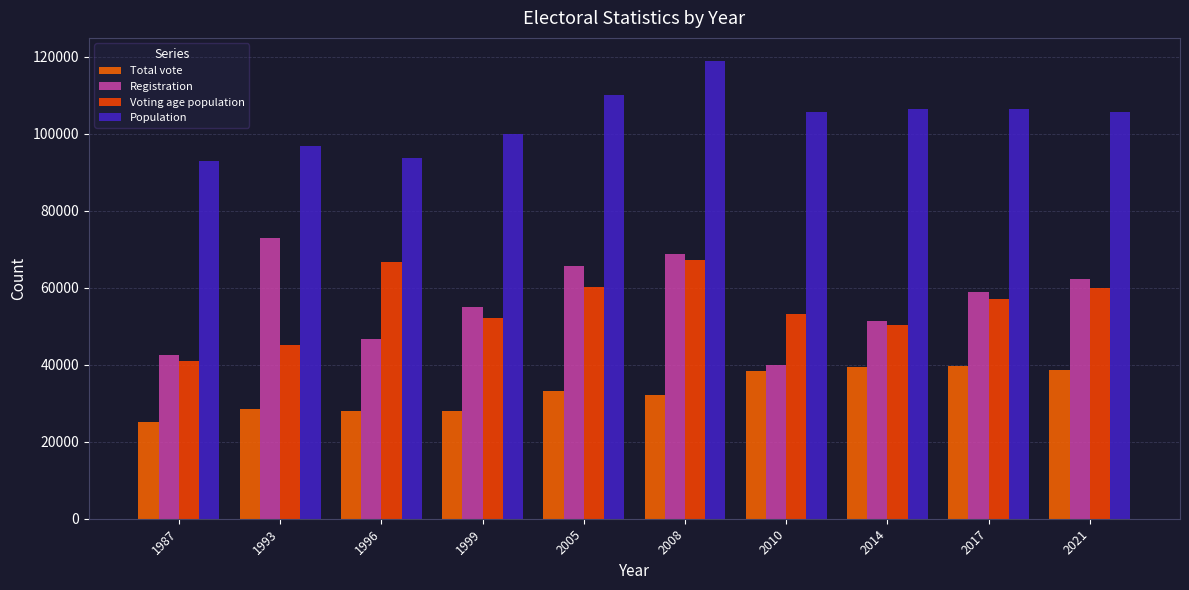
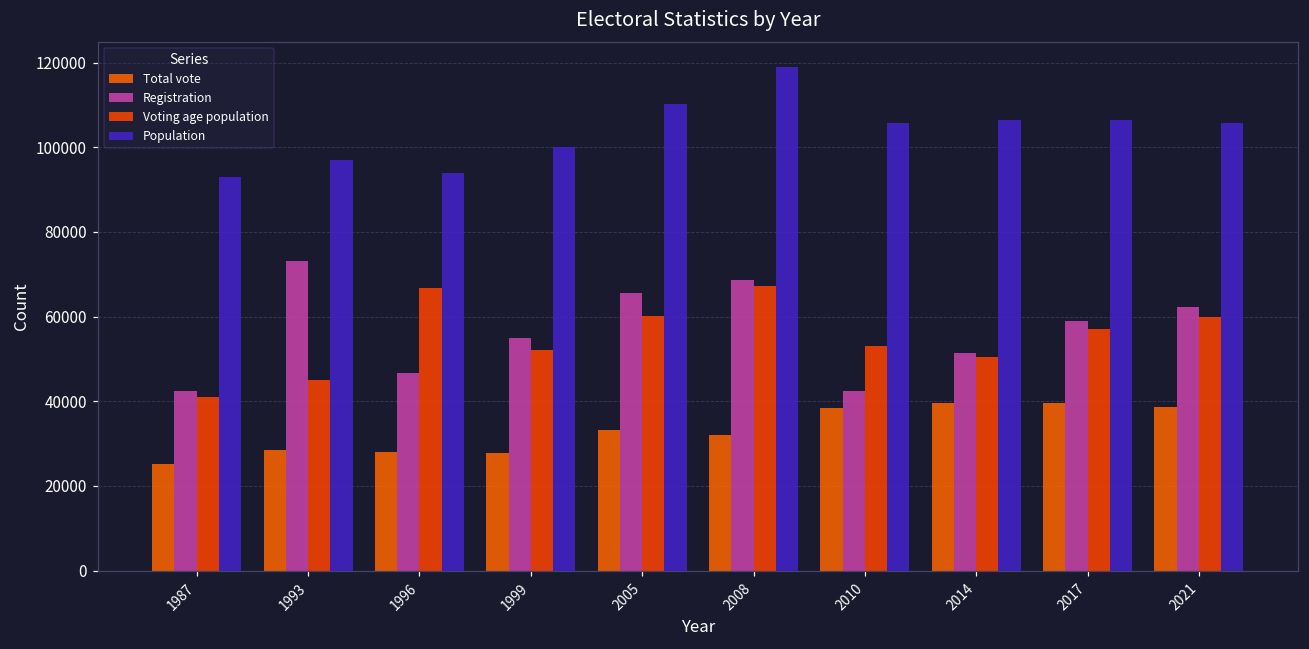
Registration, 2010: 40000 -> 42000
